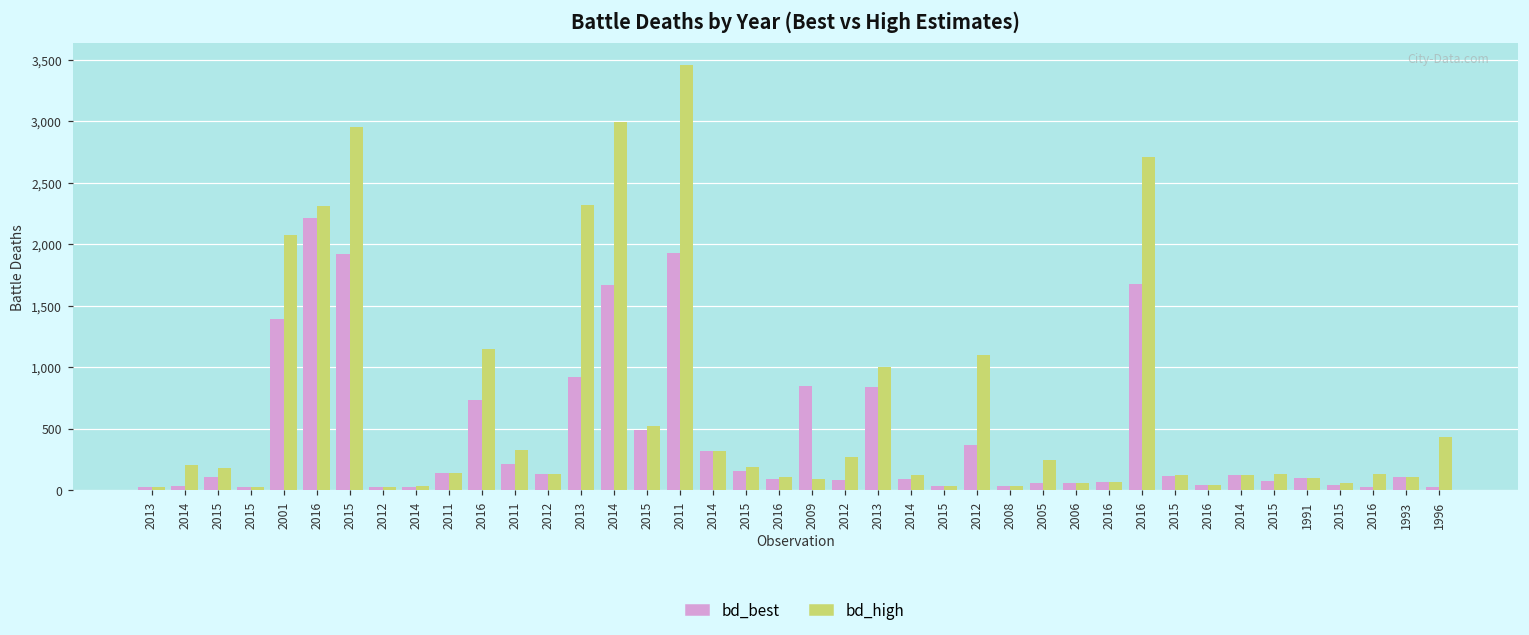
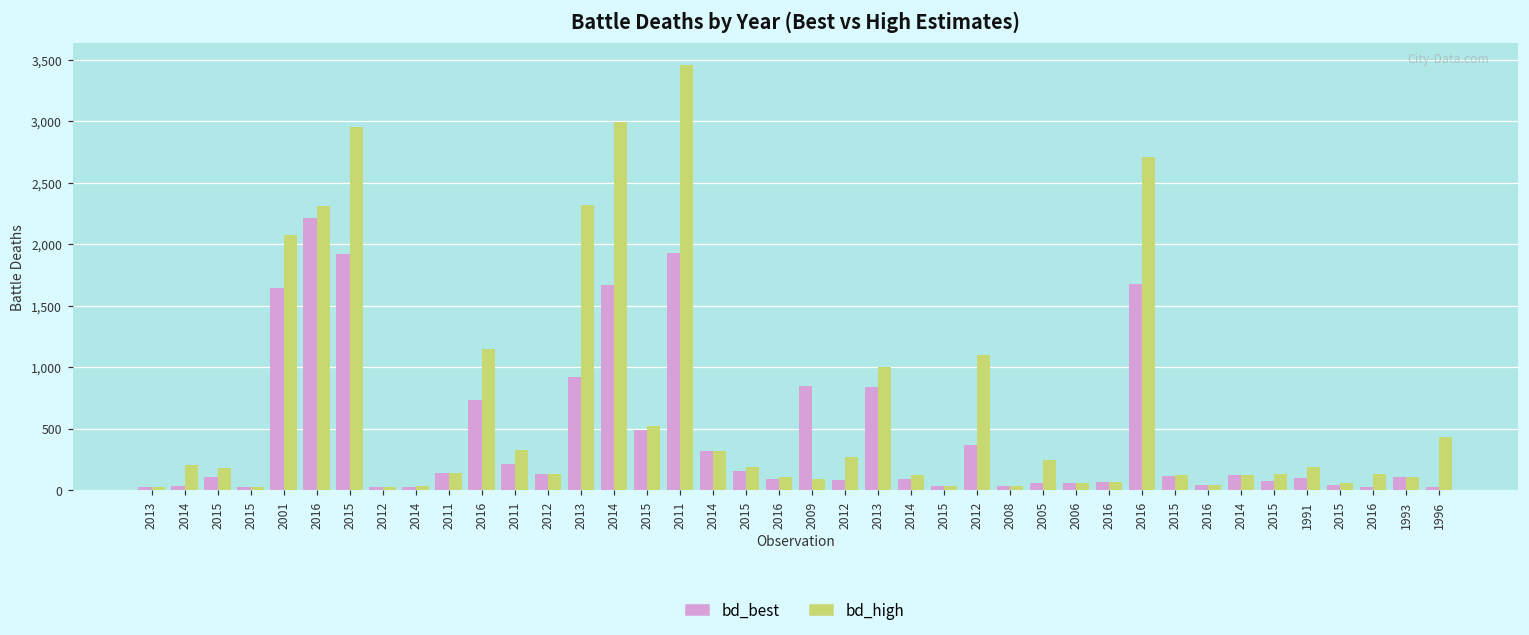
bd_best, 2001: 1,400 -> 1,650
bd_high, 1991: 100 -> 190
